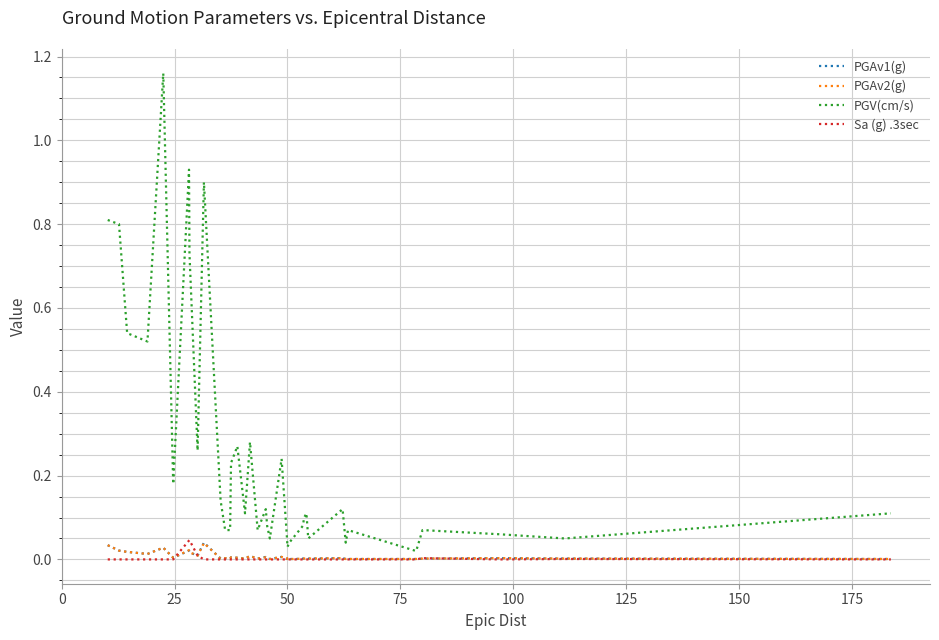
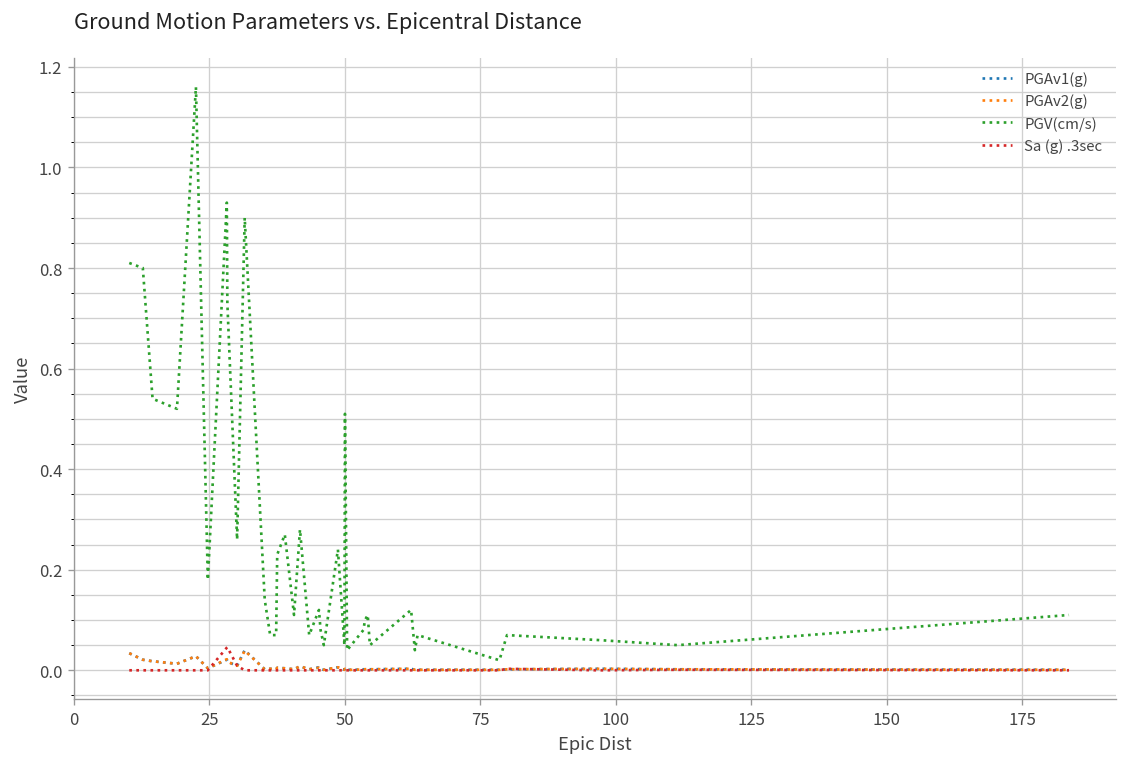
PGV(cm/s), 50: 0.03 -> 0.51
